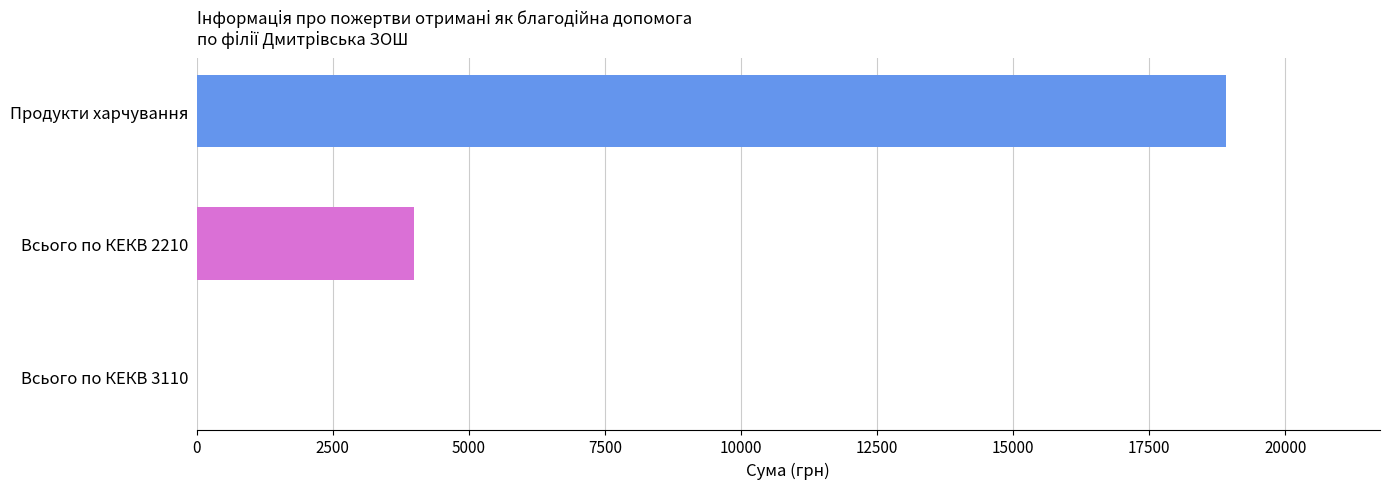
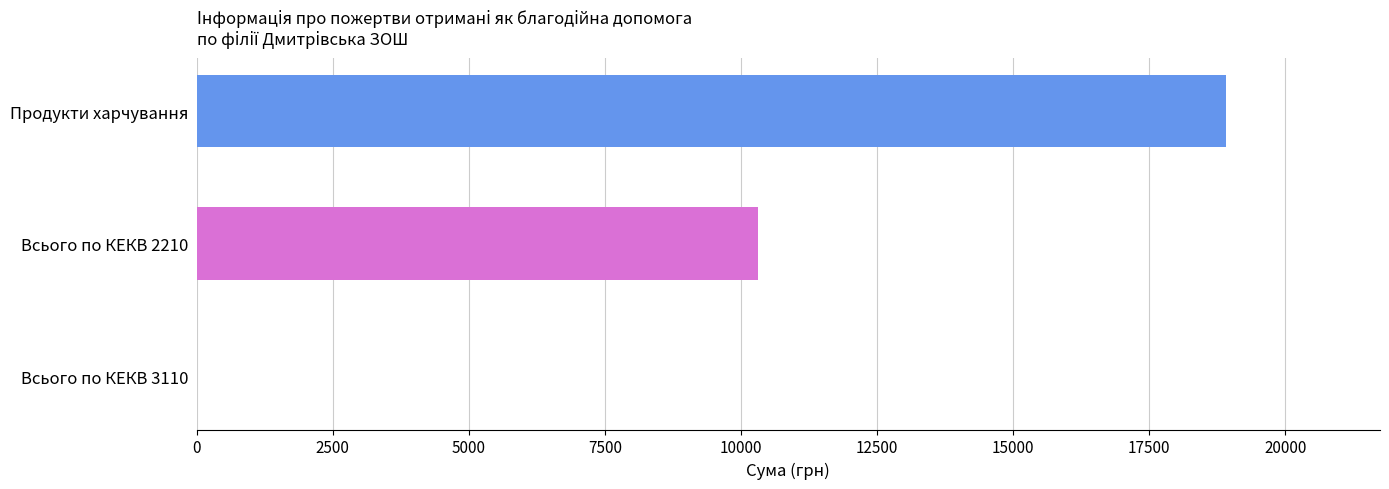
Всього по КЕКВ 2210: 4000 -> 10300
